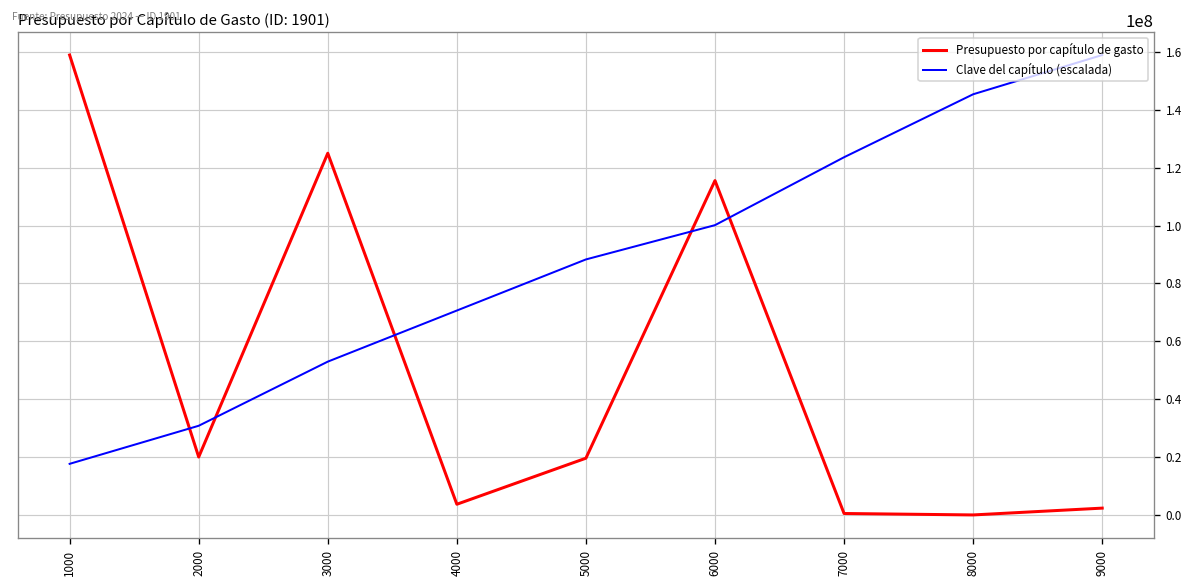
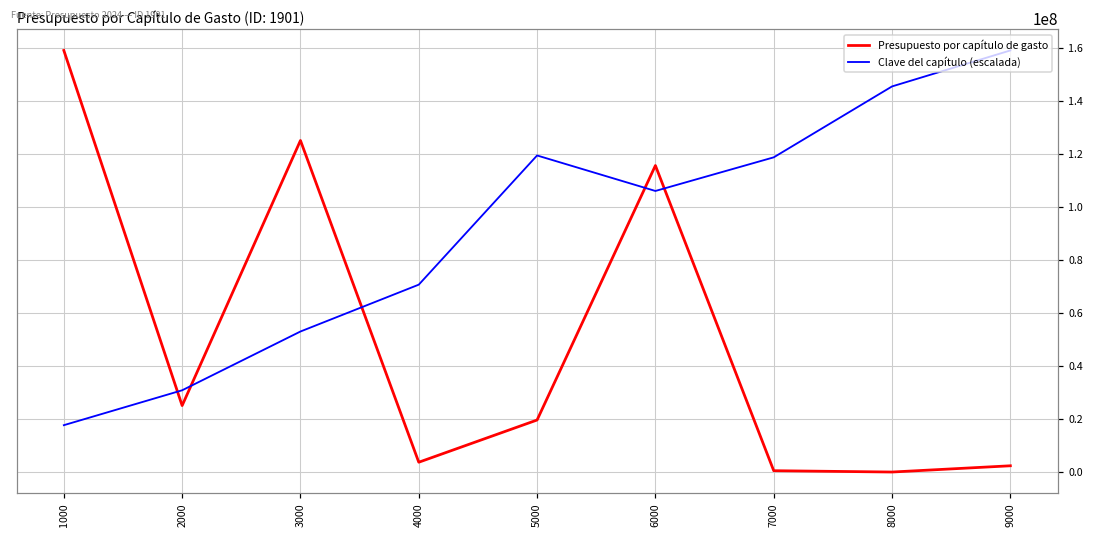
Presupuesto por capítulo de gasto, 2000: 20000000 -> 25000000
Clave del capítulo (escalada), 5000: 88000000 -> 119000000
Clave del capítulo (escalada), 6000: 100000000 -> 106000000
Clave del capítulo (escalada), 7000: 124000000 -> 119000000
